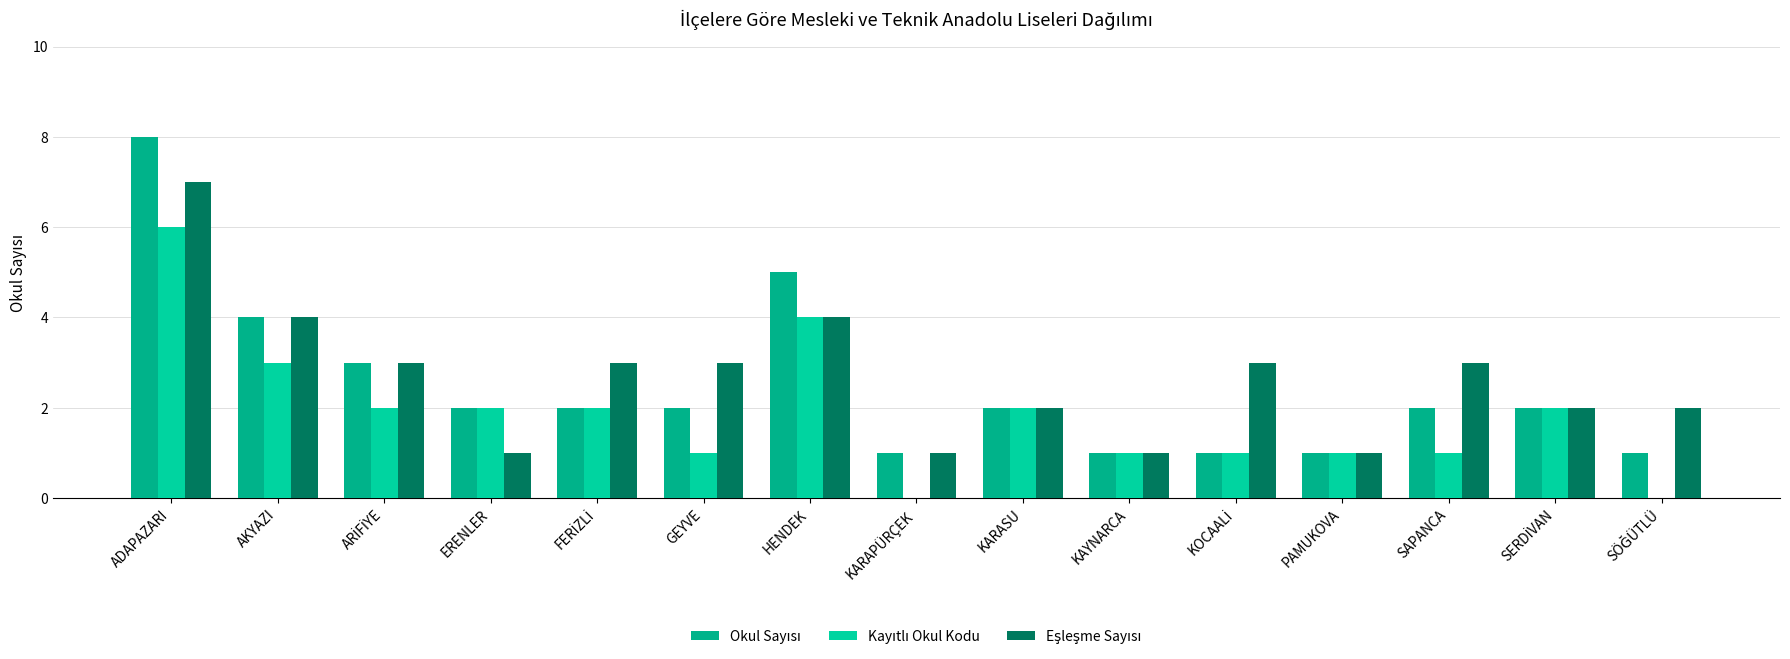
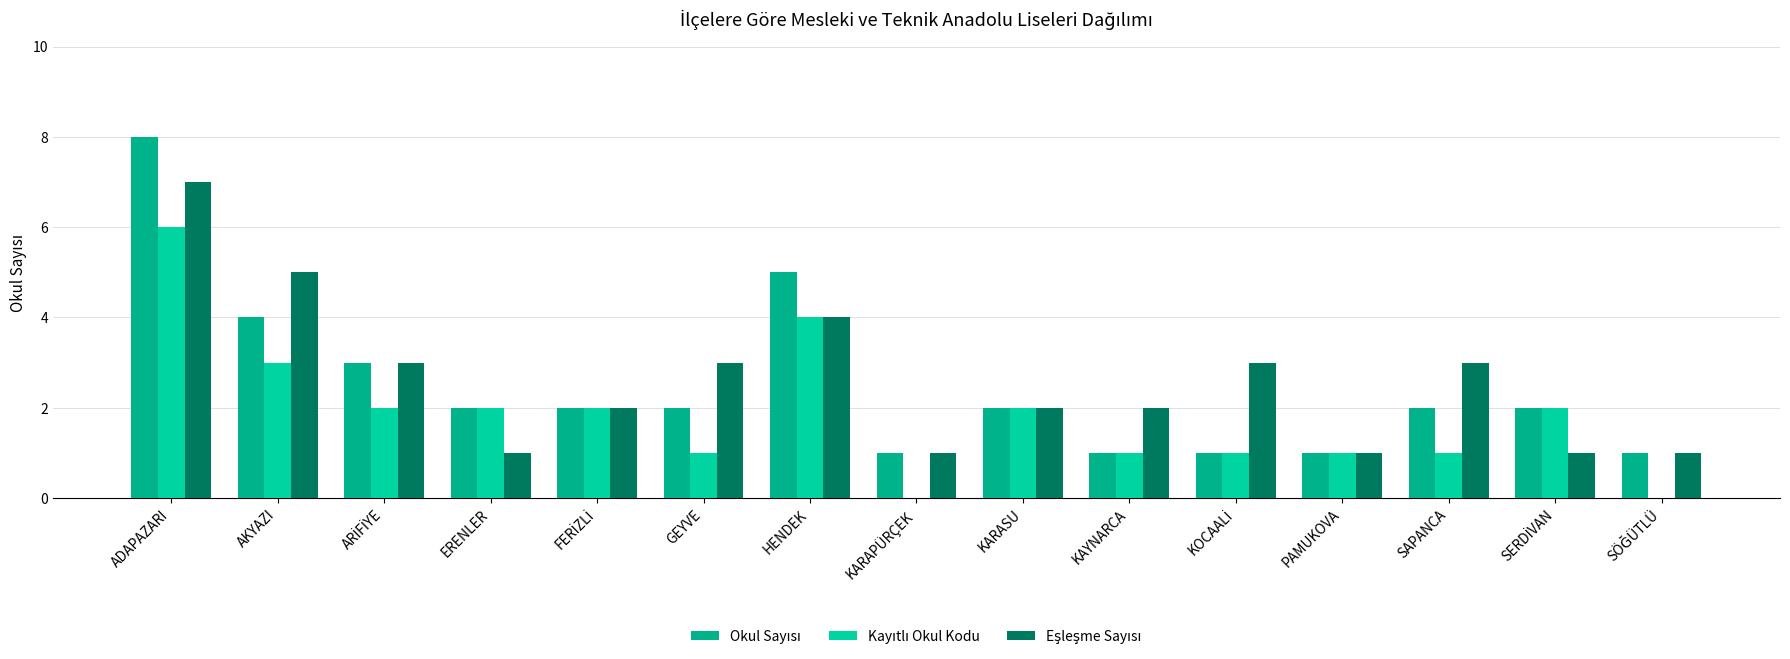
Eşleşme Sayısı, AKYAZI: 4 -> 5
Eşleşme Sayısı, FERİZLİ: 3 -> 2
Eşleşme Sayısı, KAYNARCA: 1 -> 2
Eşleşme Sayısı, SERDİVAN: 2 -> 1
Eşleşme Sayısı, SÖĞÜTLÜ: 2 -> 1
